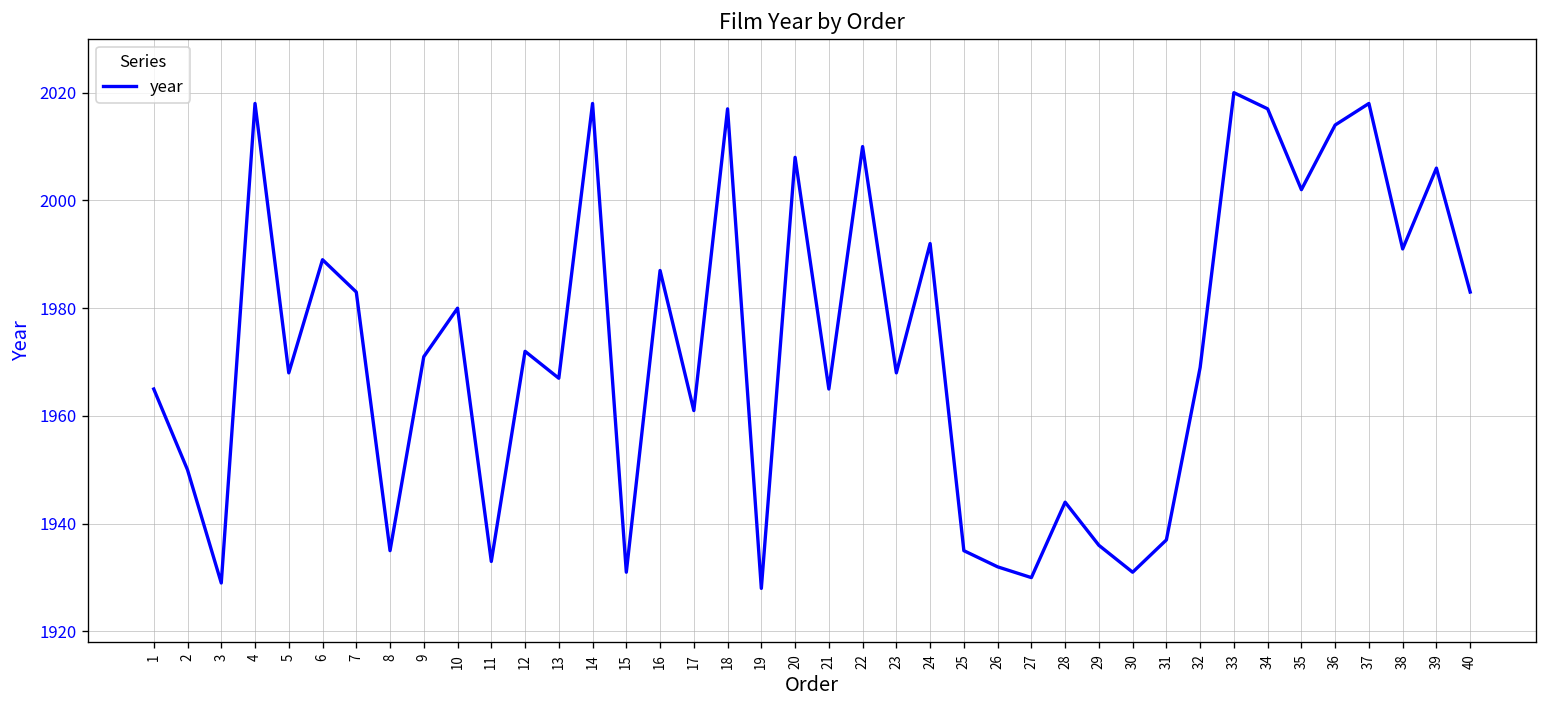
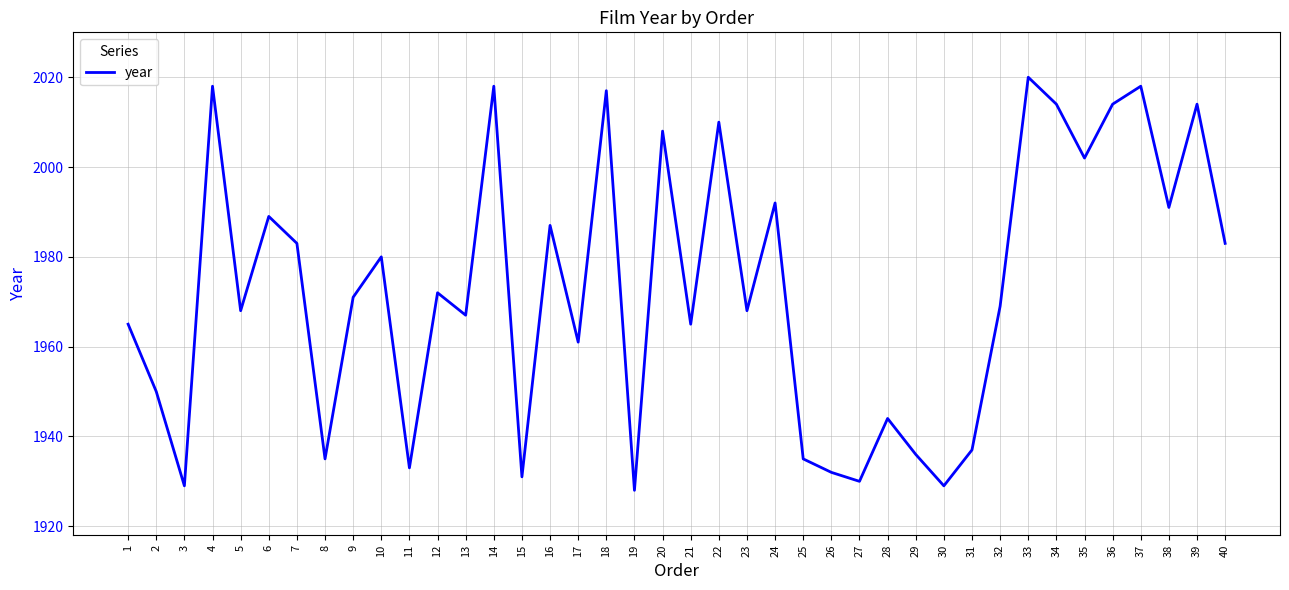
30: 1931 -> 1929
34: 2017 -> 2014
39: 2006 -> 2014
